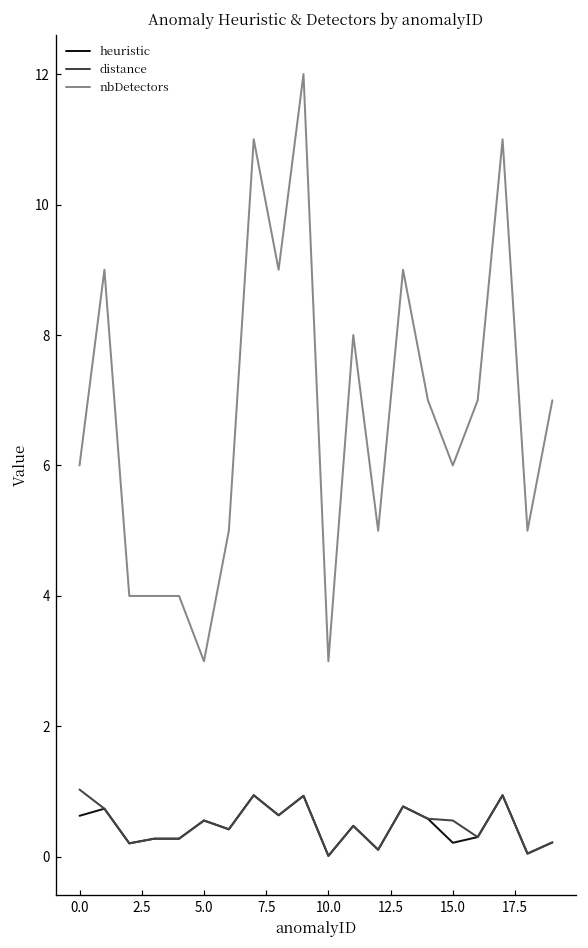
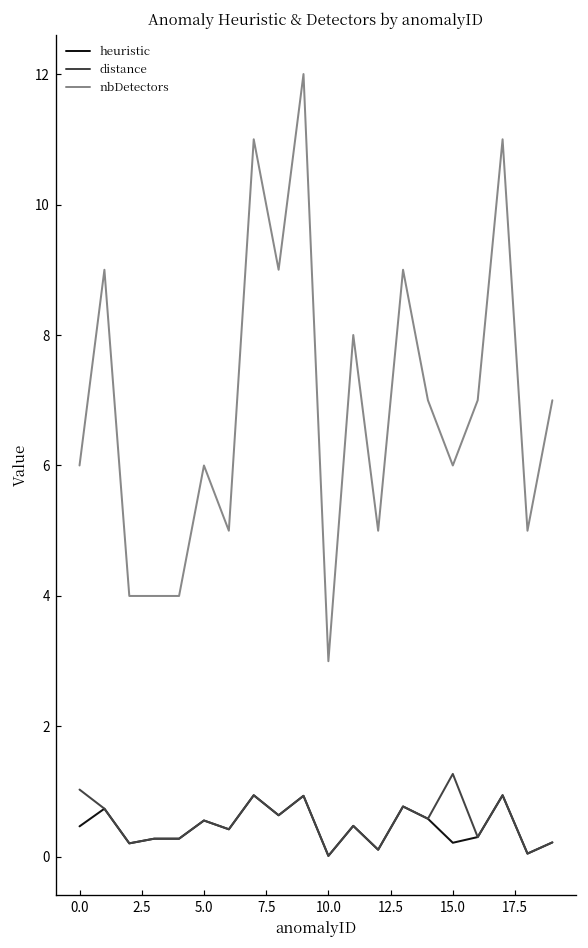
heuristic, 0.0: 0.6 -> 0.5
nbDetectors, 5.0: 3 -> 6
distance, 15.0: 0.6 -> 1.3
